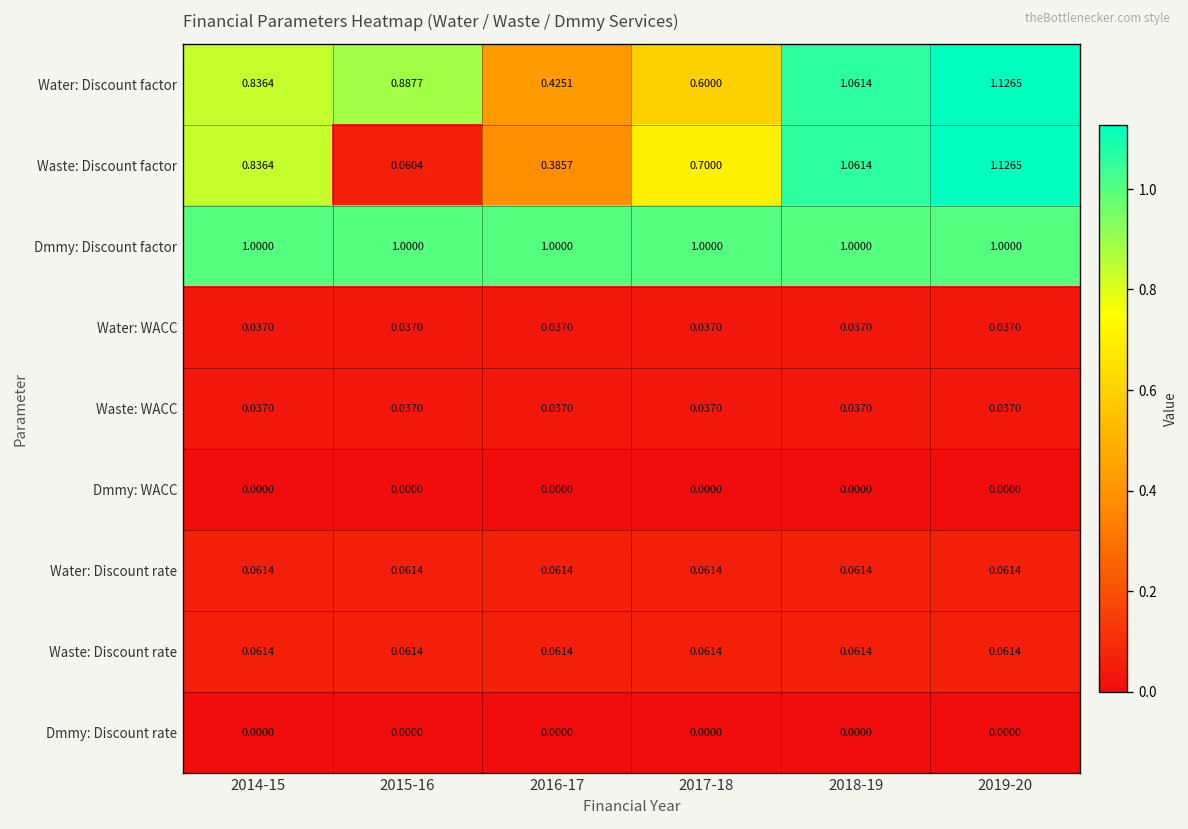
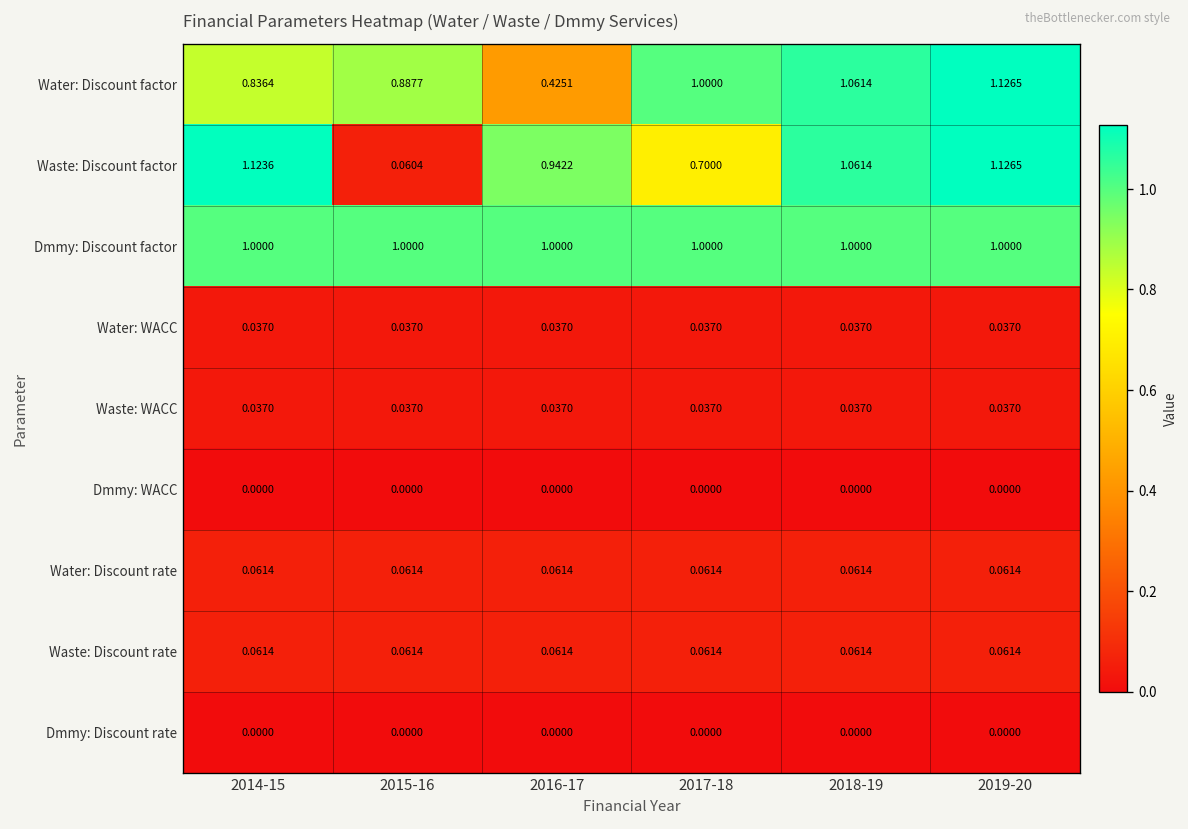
Water: Discount factor, 2017-18: 0.6000 -> 1.0000
Waste: Discount factor, 2014-15: 0.8364 -> 1.1236
Waste: Discount factor, 2016-17: 0.3857 -> 0.9422
